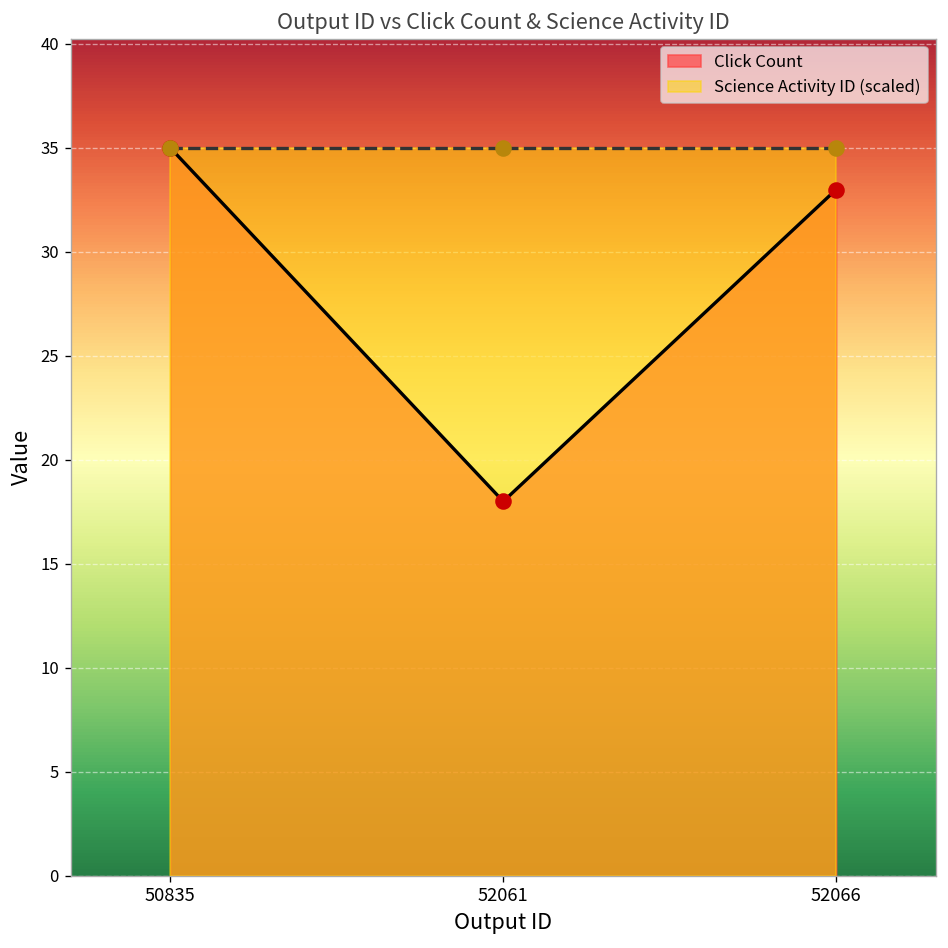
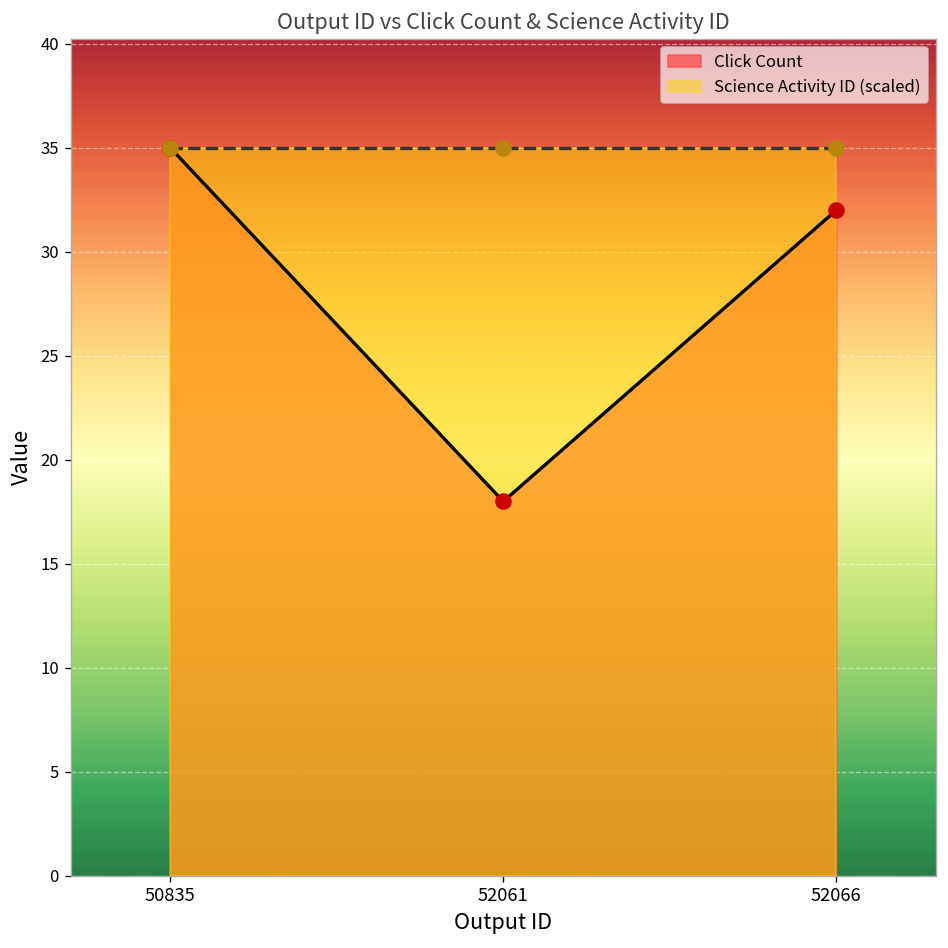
Click Count, 52066: 33 -> 32
